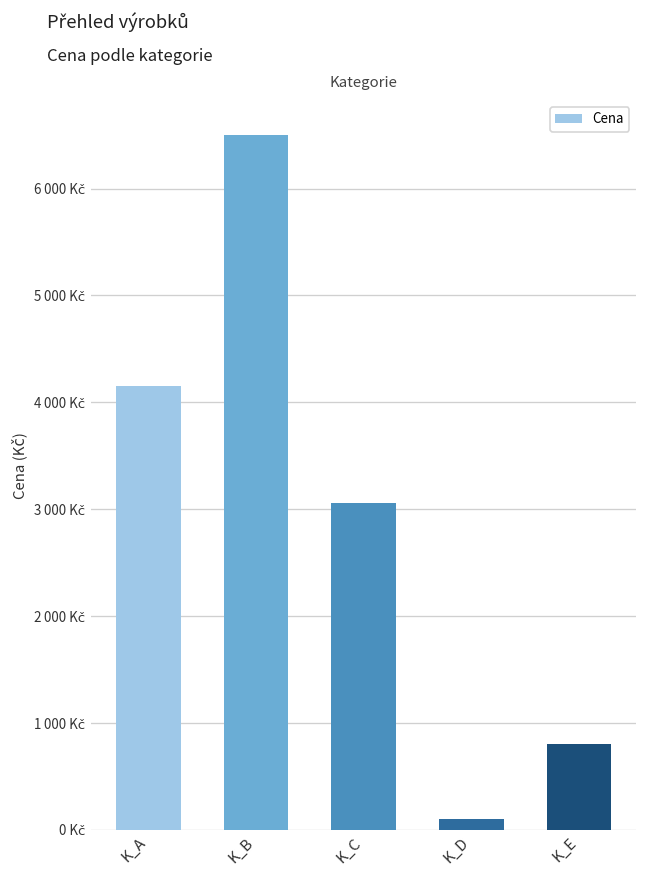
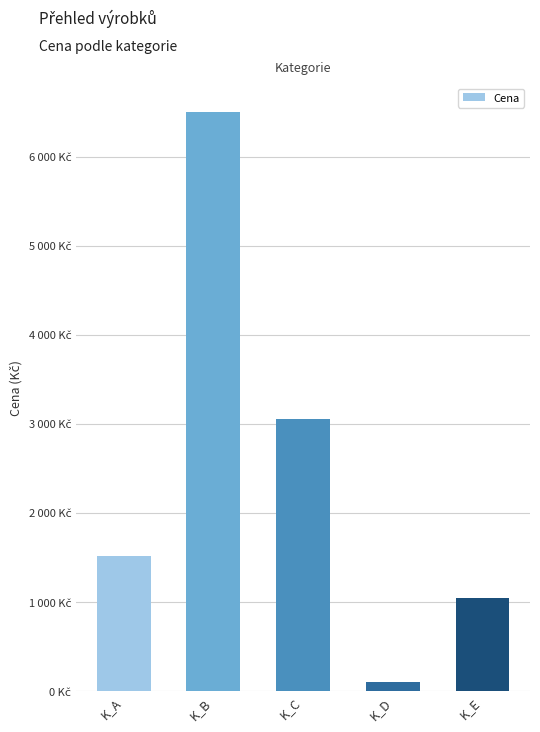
K_A: 4100 Kč -> 1500 Kč
K_E: 800 Kč -> 1000 Kč
